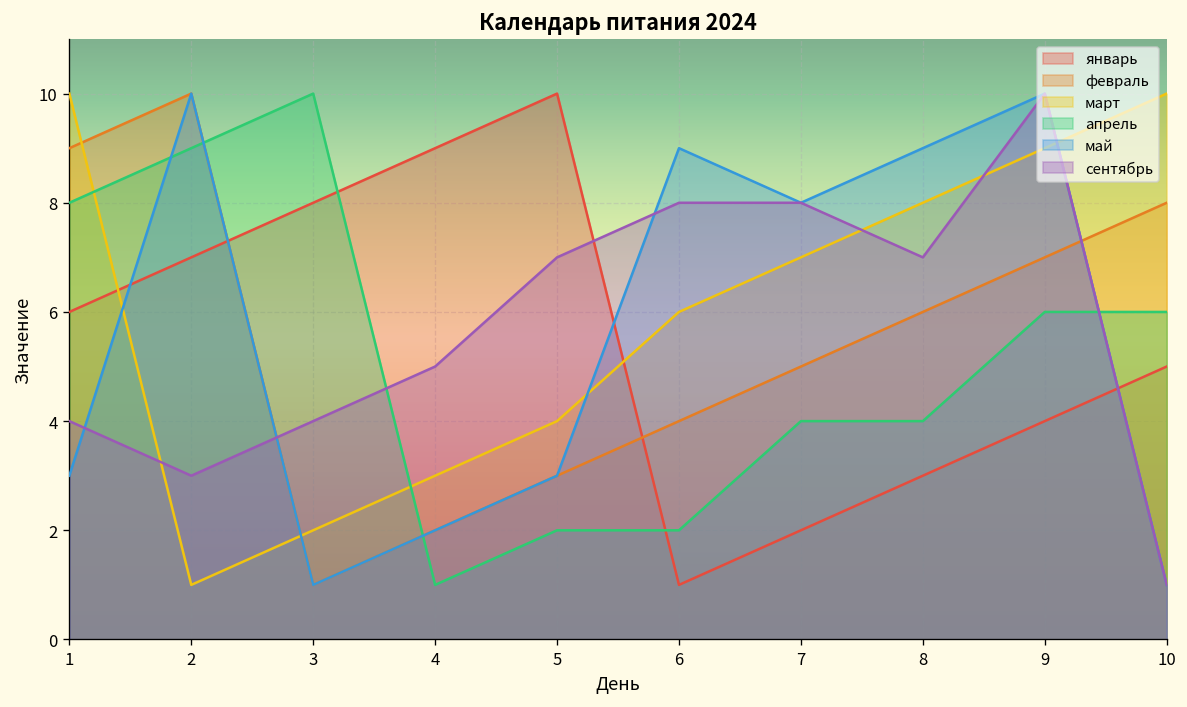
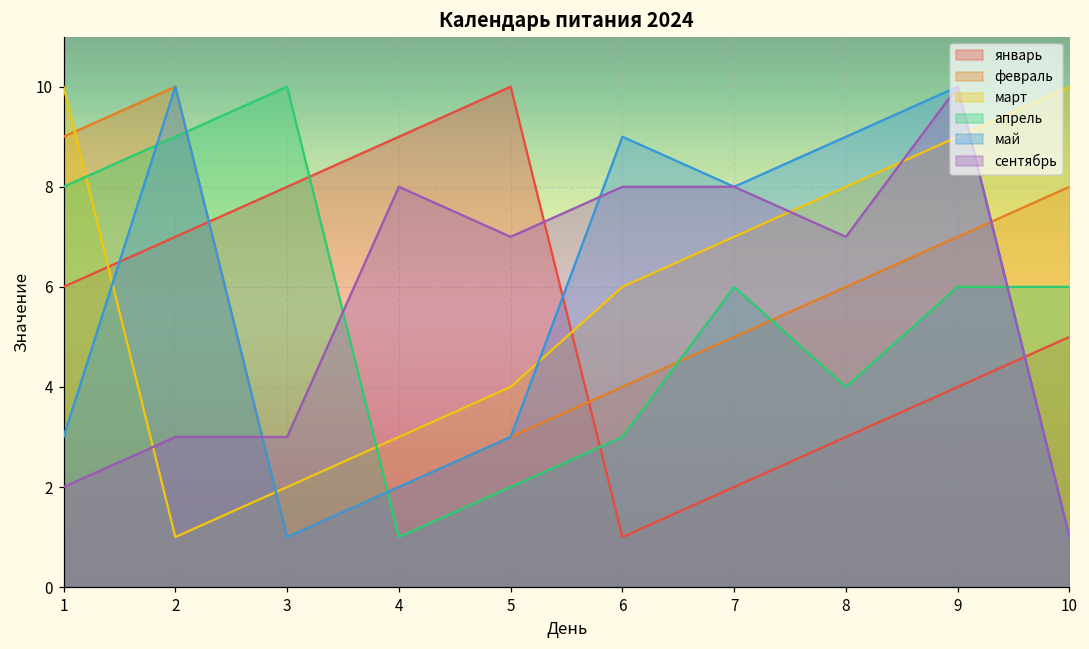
сентябрь, 1: 4 -> 2
сентябрь, 3: 4 -> 3
сентябрь, 4: 5 -> 8
апрель, 6: 2 -> 3
апрель, 7: 4 -> 6
